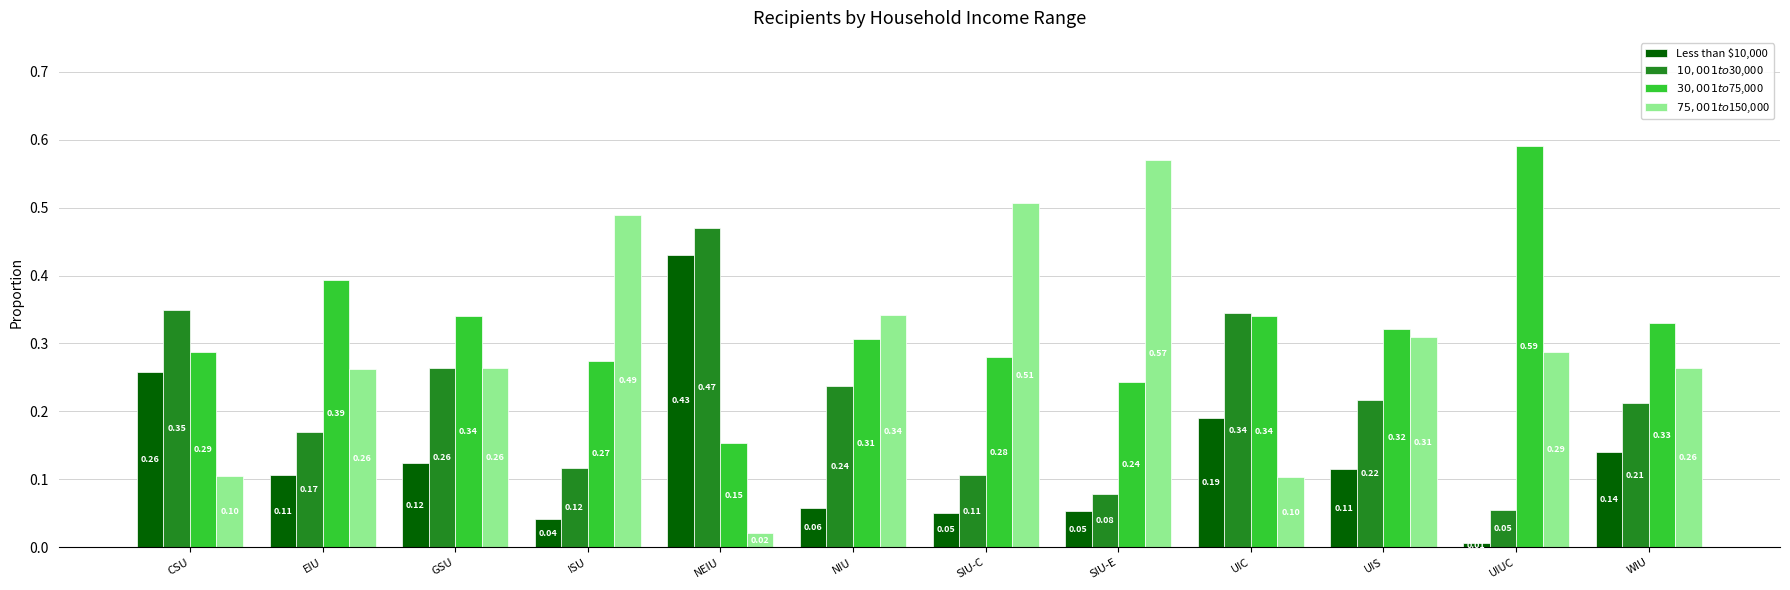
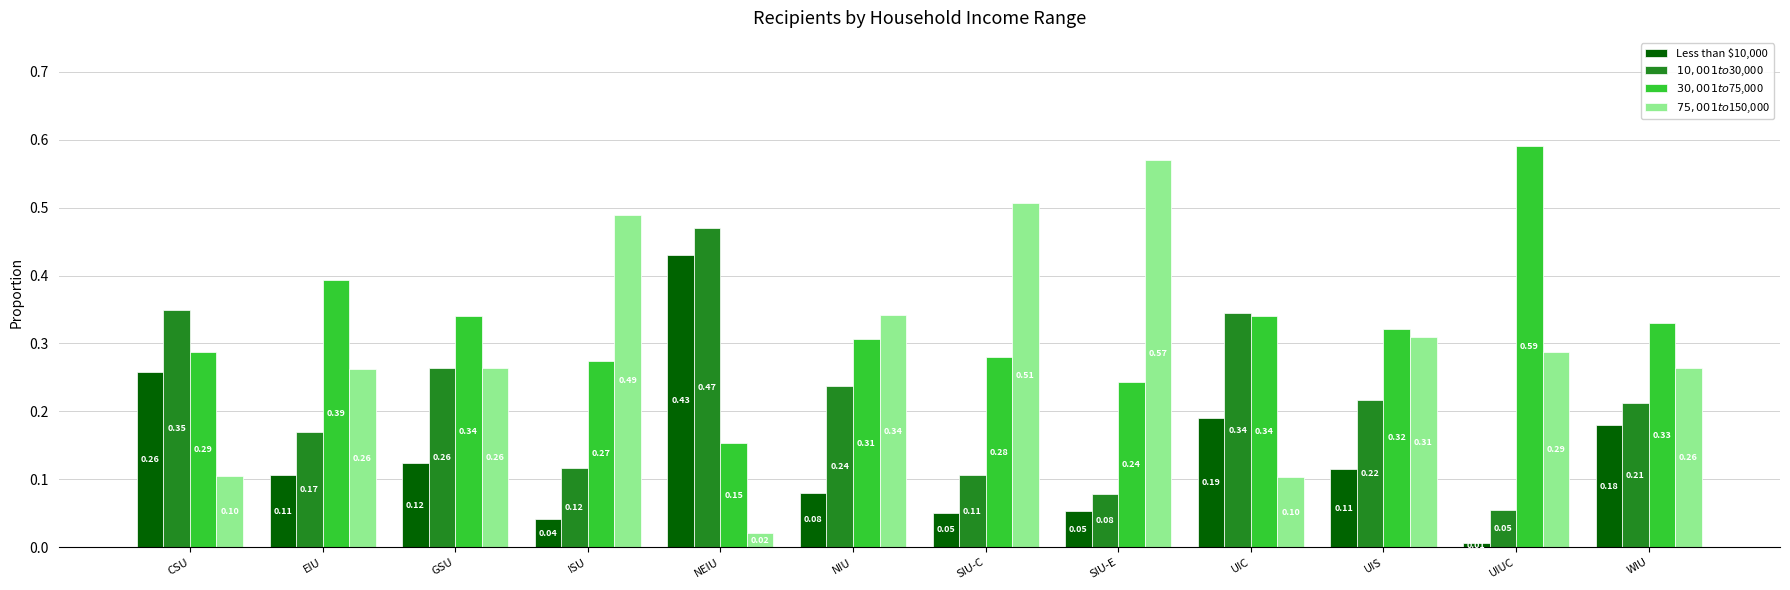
Less than $10,000, NIU: 0.06 -> 0.08
Less than $10,000, WIU: 0.14 -> 0.18
